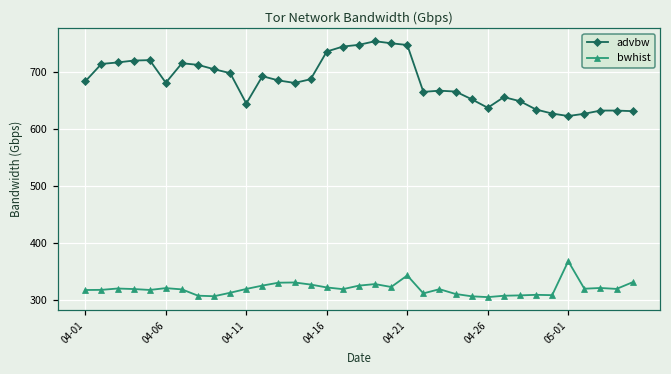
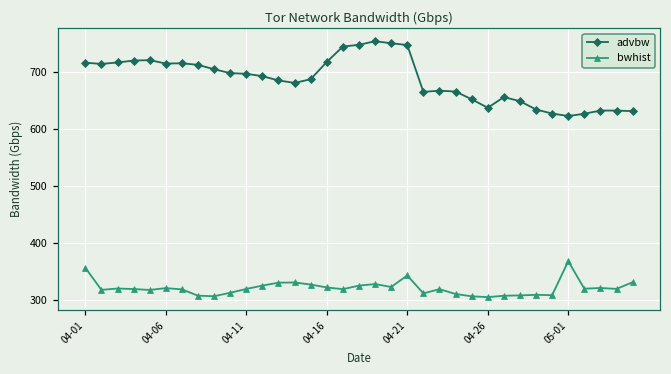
advbw, 04-01: 680 -> 720
bwhist, 04-01: 320 -> 360
advbw, 04-06: 680 -> 710
advbw, 04-11: 640 -> 700
advbw, 04-16: 740 -> 720
